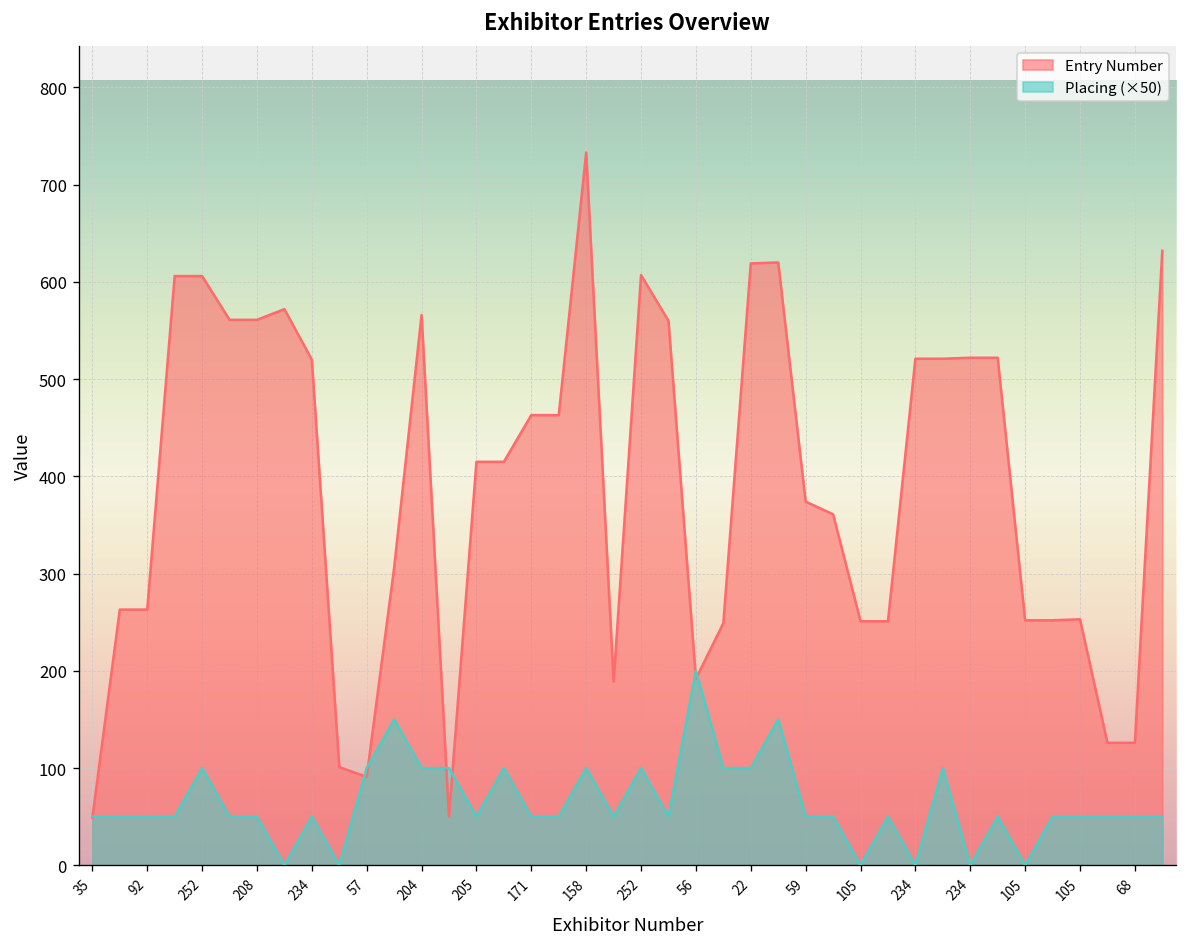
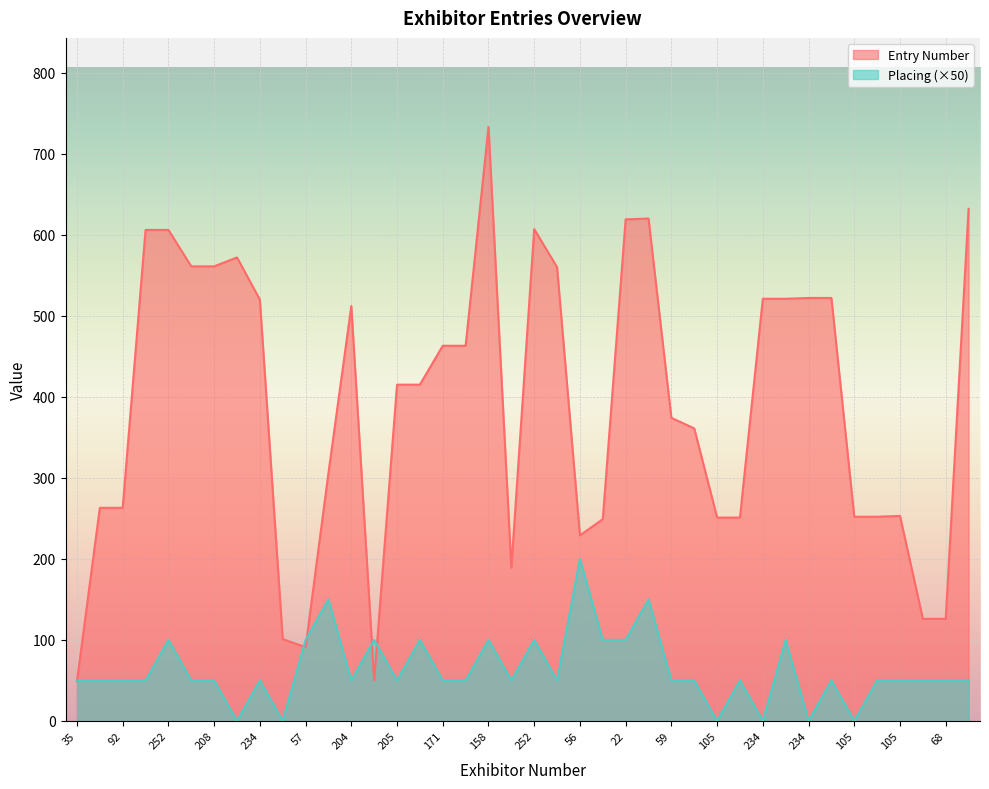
Entry Number, 204: 570 -> 510
Placing (×50), 204: 100 -> 50
Entry Number, 56: 190 -> 230
